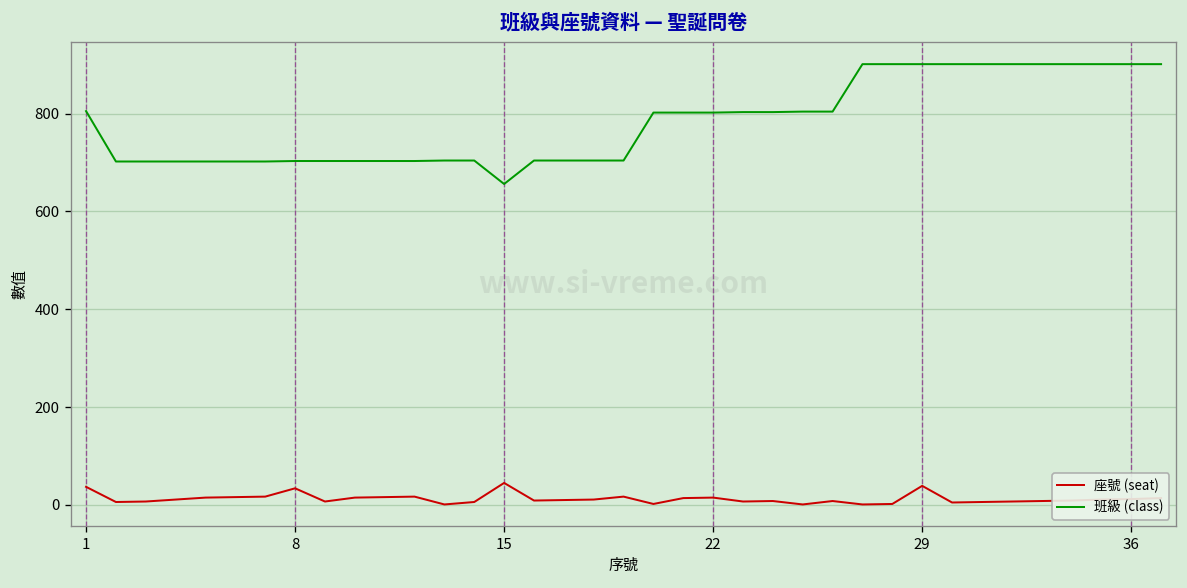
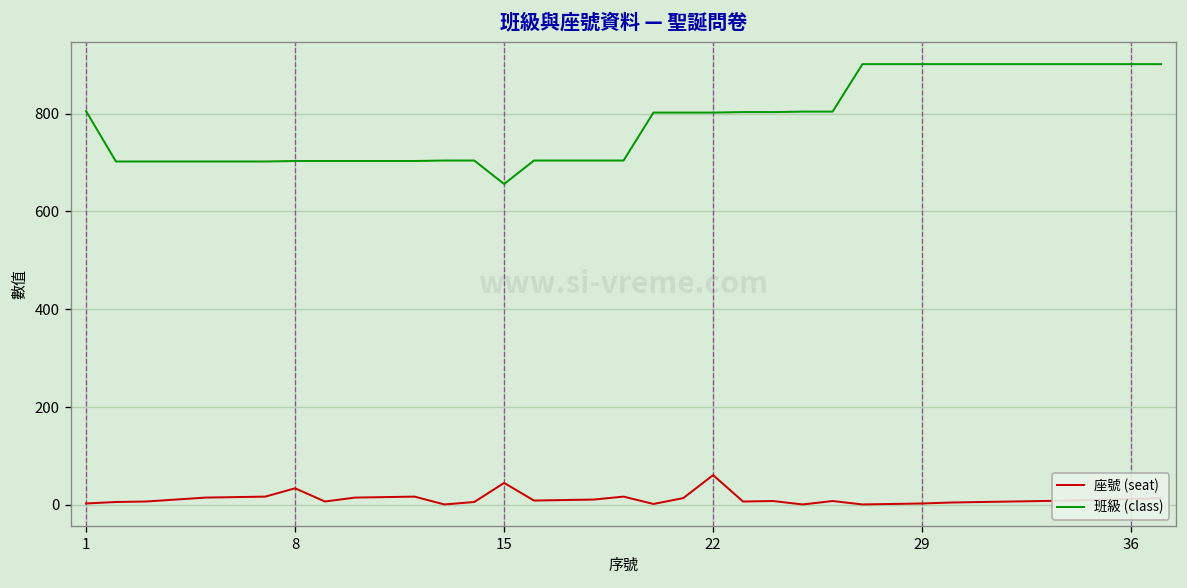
座號 (seat), 1: 40 -> 0
座號 (seat), 22: 20 -> 60
座號 (seat), 29: 40 -> 0
